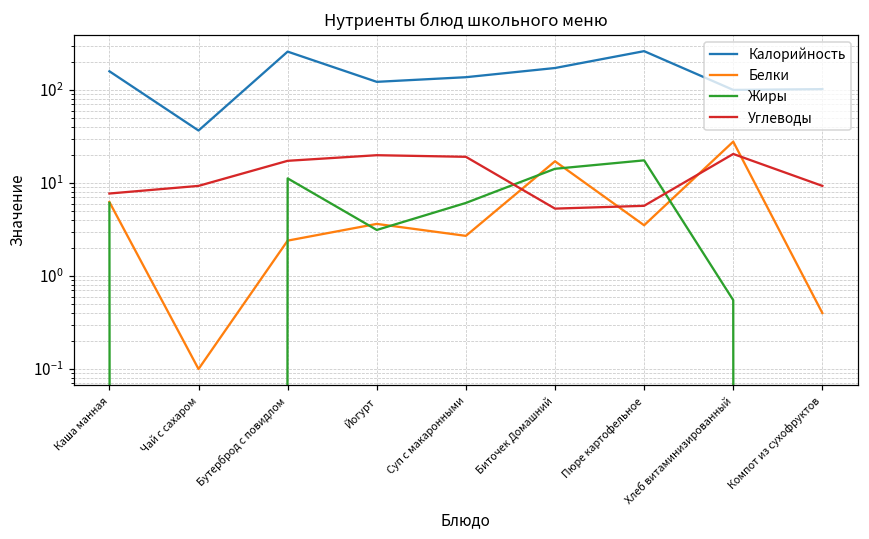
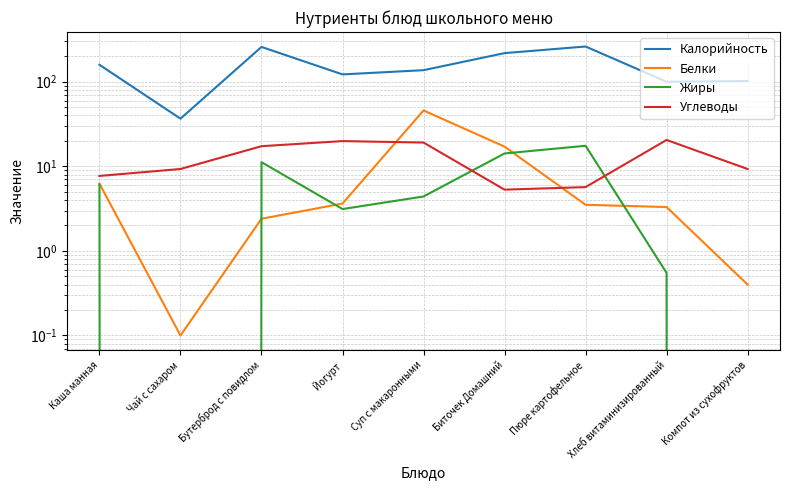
Белки, Суп с макаронными: 2.7 -> 50
Жиры, Суп с макаронными: 6 -> 4
Калорийность, Биточек Домашний: 170 -> 220
Белки, Хлеб витаминизированный: 28 -> 3.3
